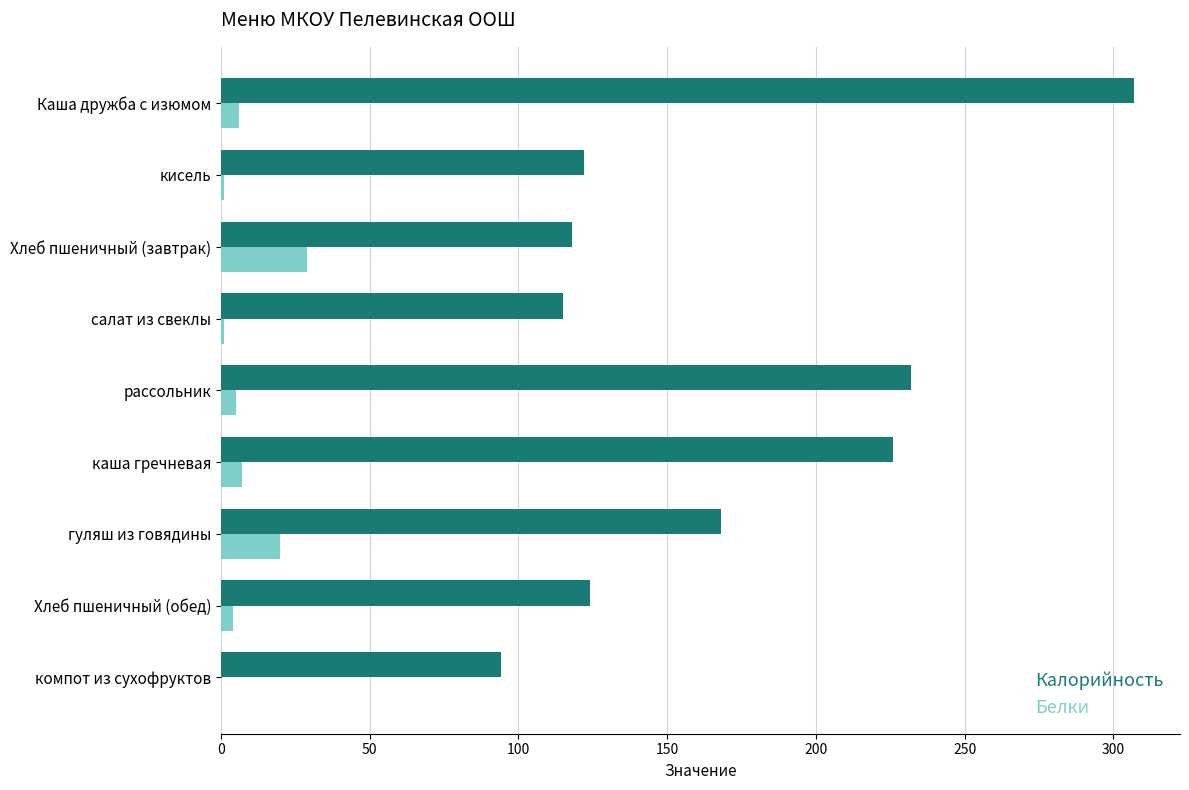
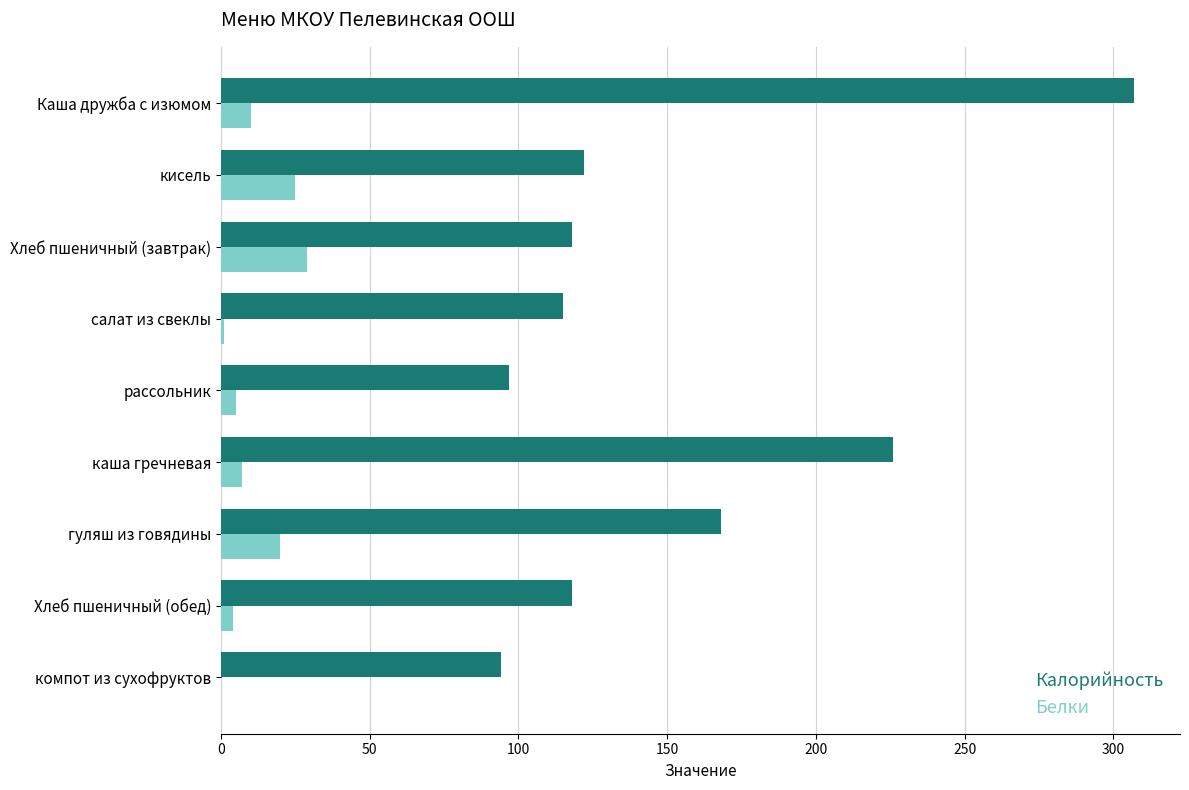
Белки, Каша дружба с изюмом: 6 -> 10
Белки, кисель: 1 -> 25
Калорийность, рассольник: 232 -> 97
Калорийность, Хлеб пшеничный (обед): 124 -> 118
